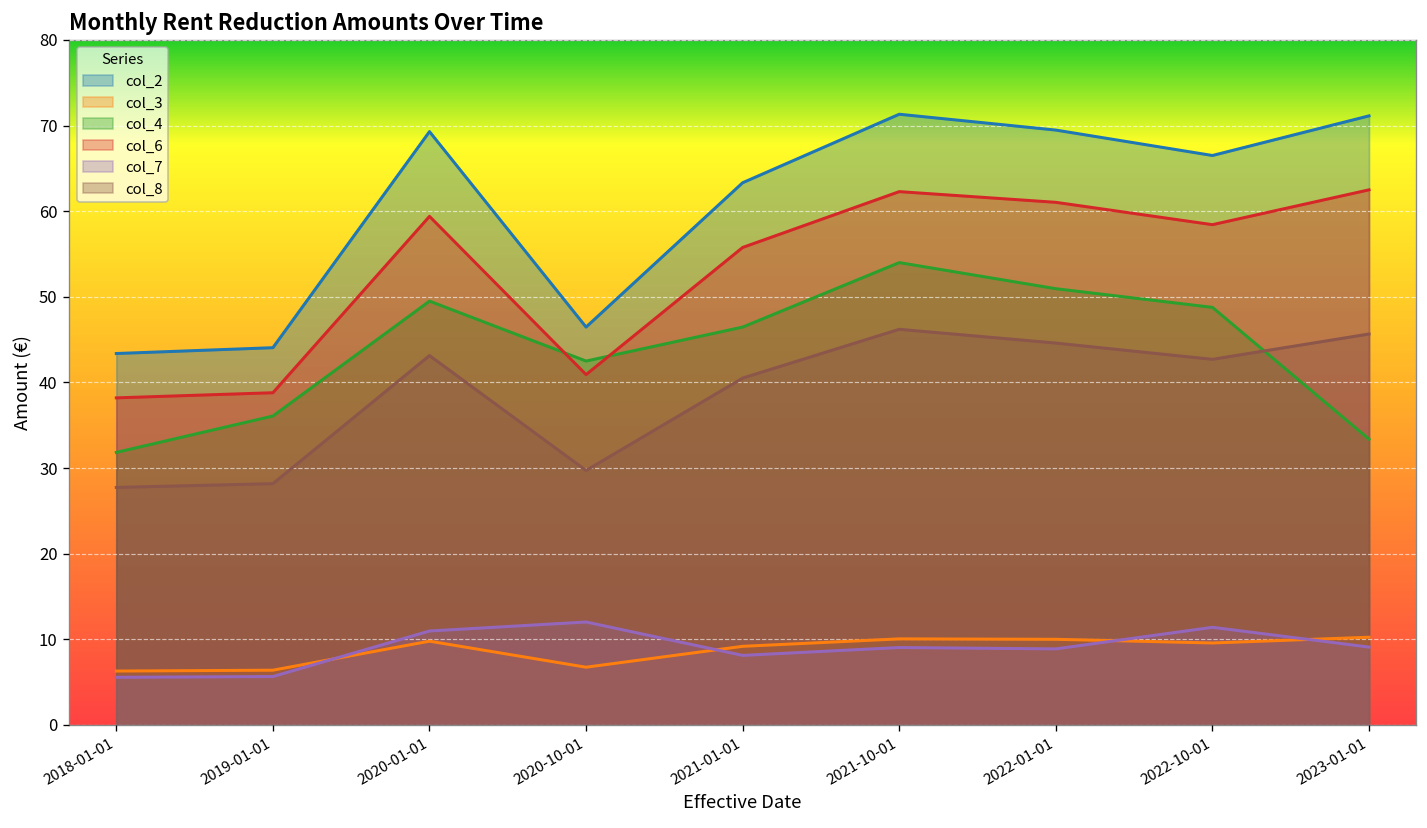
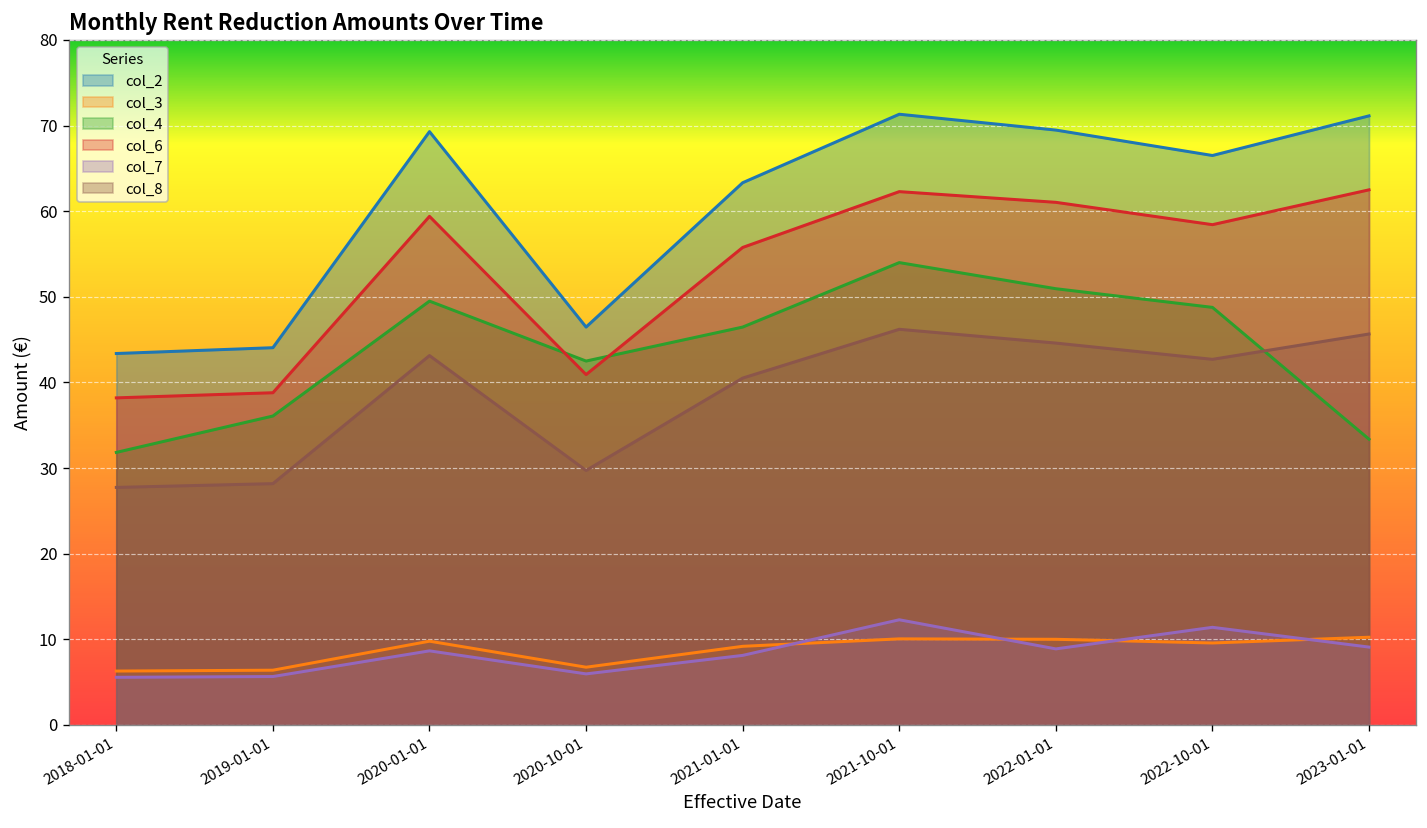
col_7, 2020-01-01: 11 -> 9
col_7, 2020-10-01: 12 -> 6
col_7, 2021-10-01: 9 -> 12
